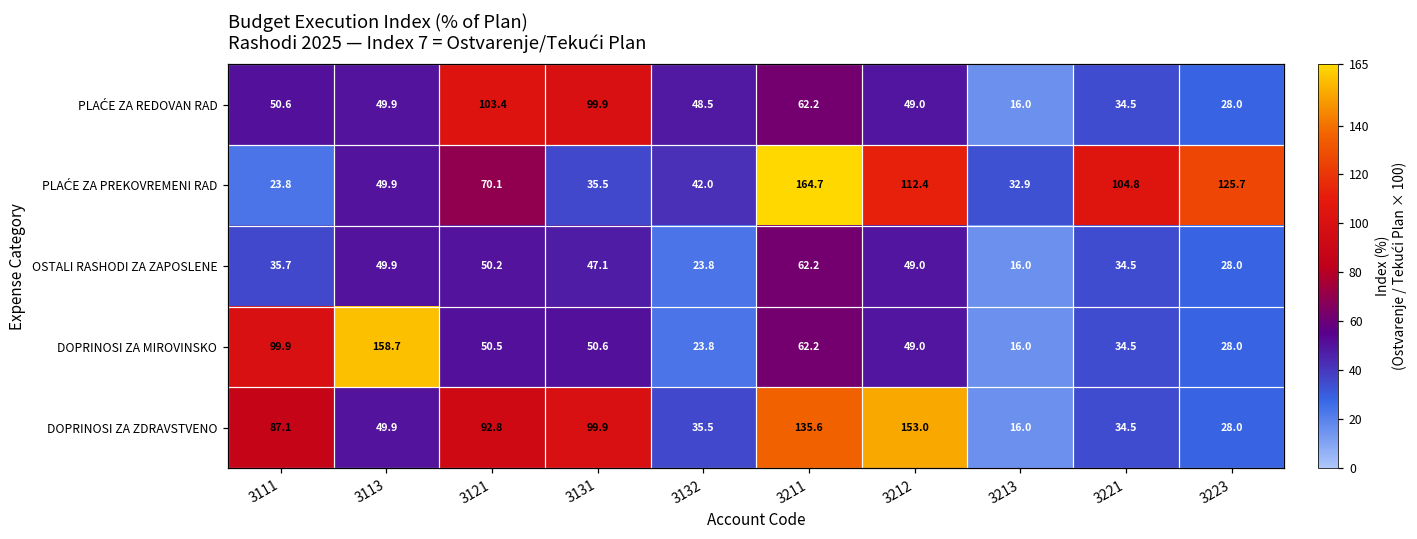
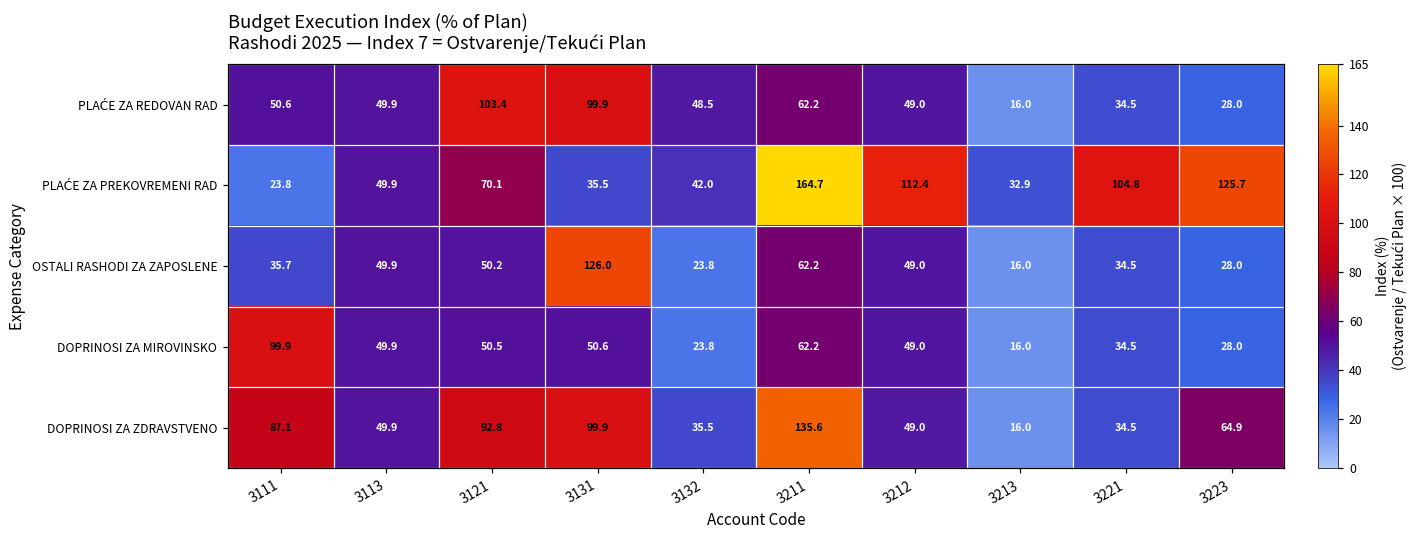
OSTALI RASHODI ZA ZAPOSLENE, 3131: 47.1 -> 126.0
DOPRINOSI ZA MIROVINSKO, 3113: 158.7 -> 49.9
DOPRINOSI ZA ZDRAVSTVENO, 3212: 153.0 -> 49.0
DOPRINOSI ZA ZDRAVSTVENO, 3223: 28.0 -> 64.9
